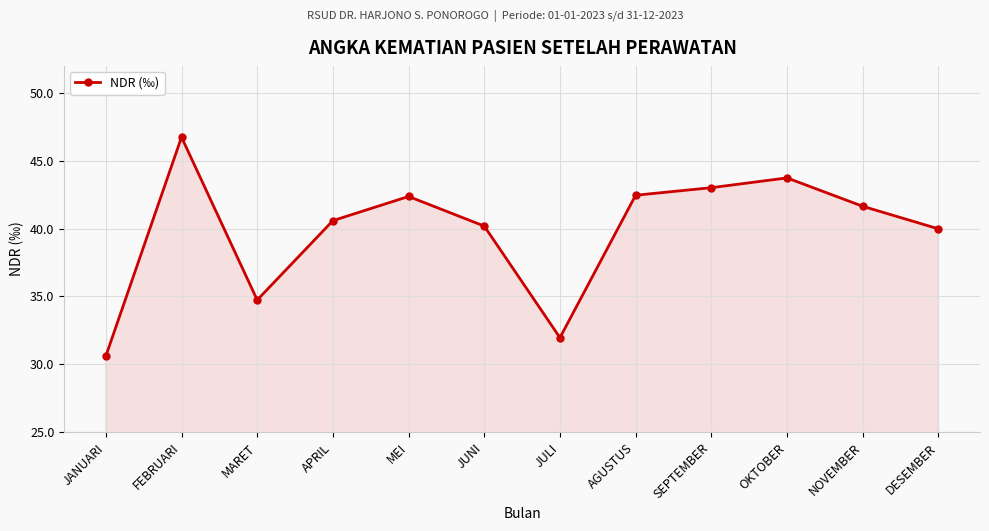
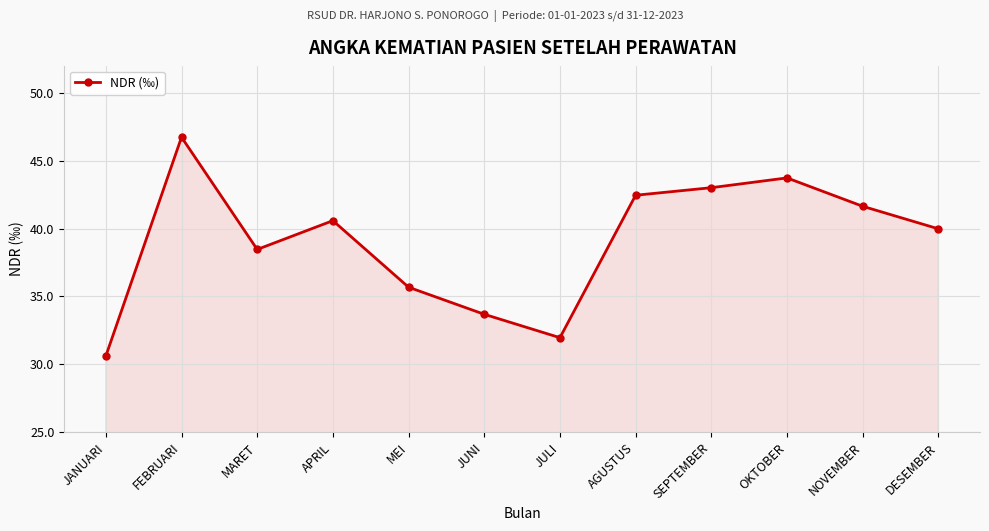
MARET: 34.7 -> 38.5
MEI: 42.4 -> 35.7
JUNI: 40.2 -> 33.7
